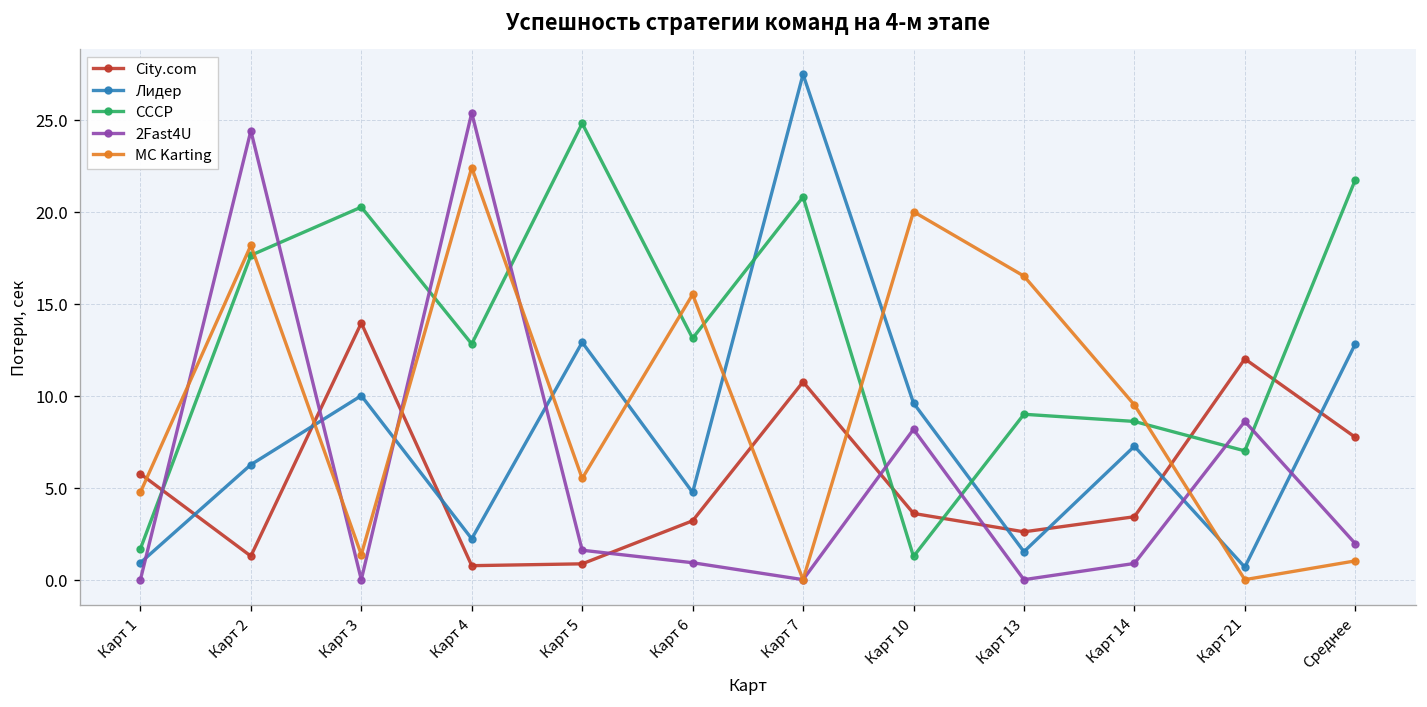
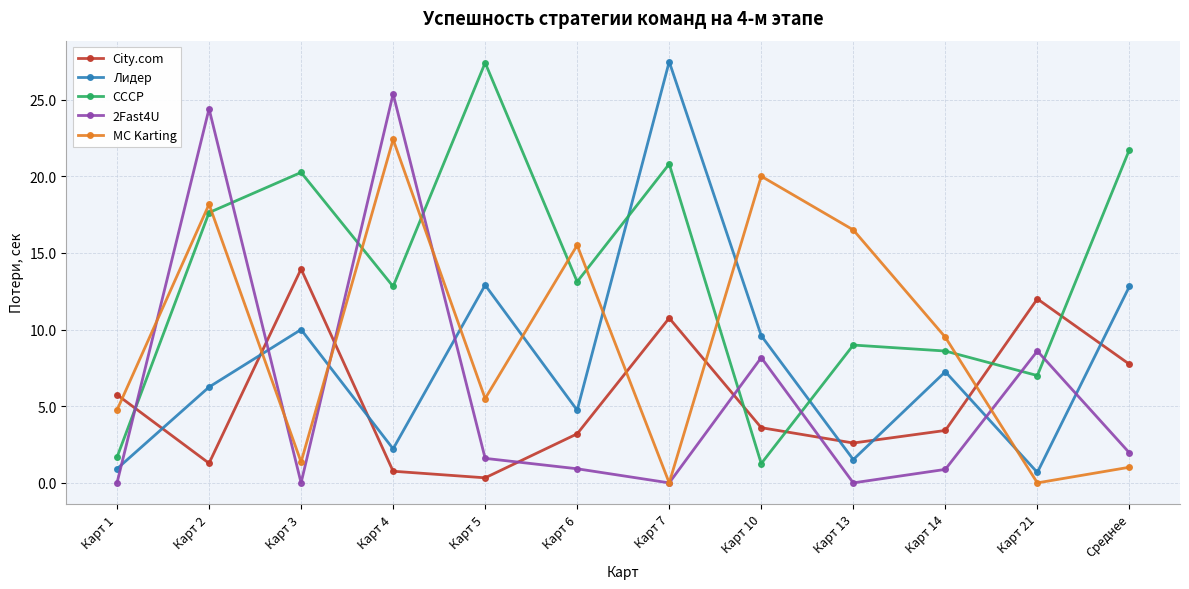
City.com, Карт 5: 0.9 -> 0.3
СССР, Карт 5: 24.8 -> 27.4
